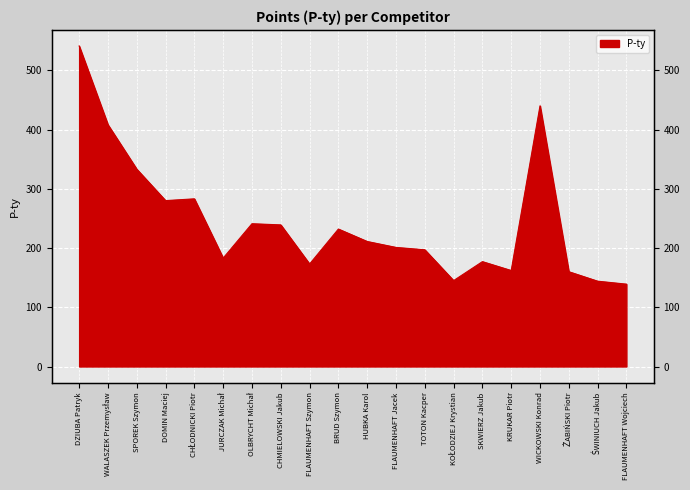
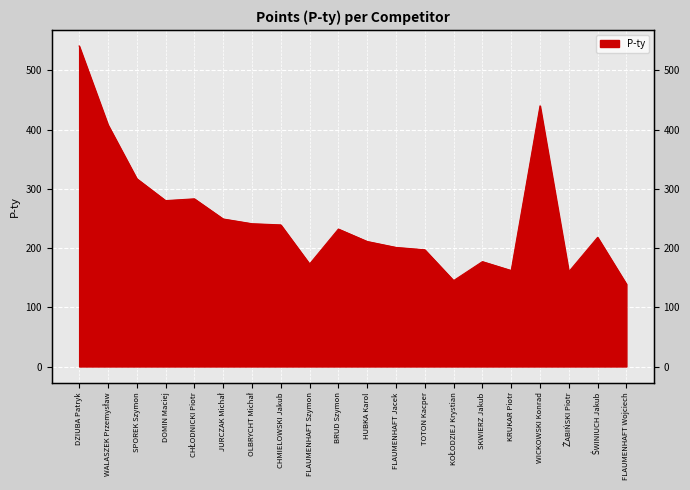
SPOREK Szymon: 330 -> 320
JURCZAK Michał: 180 -> 250
ŚWINIUCH Jakub: 140 -> 220
